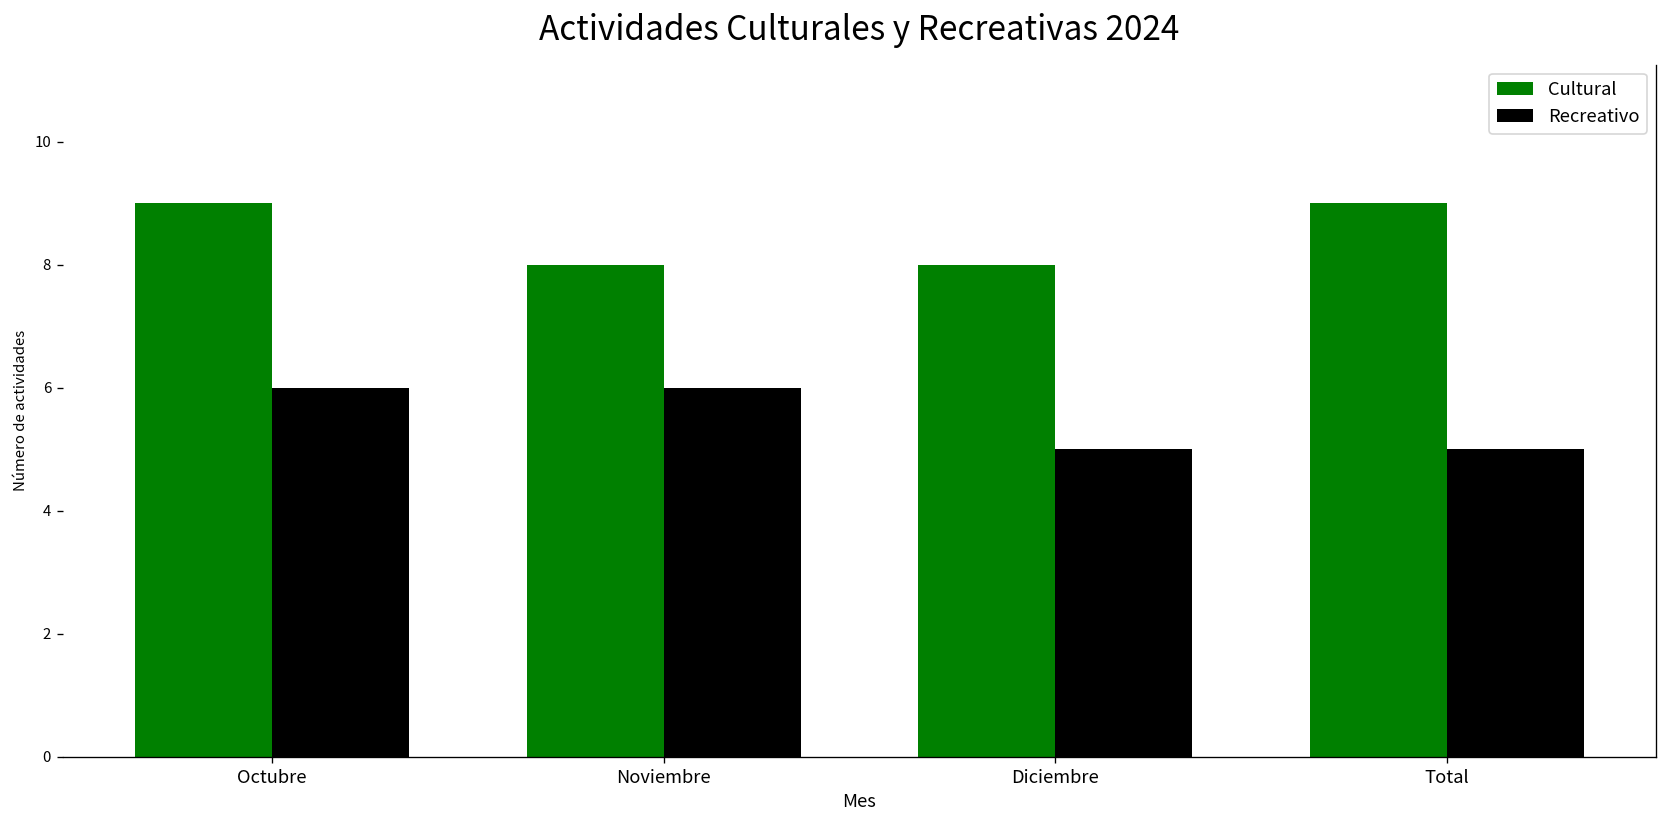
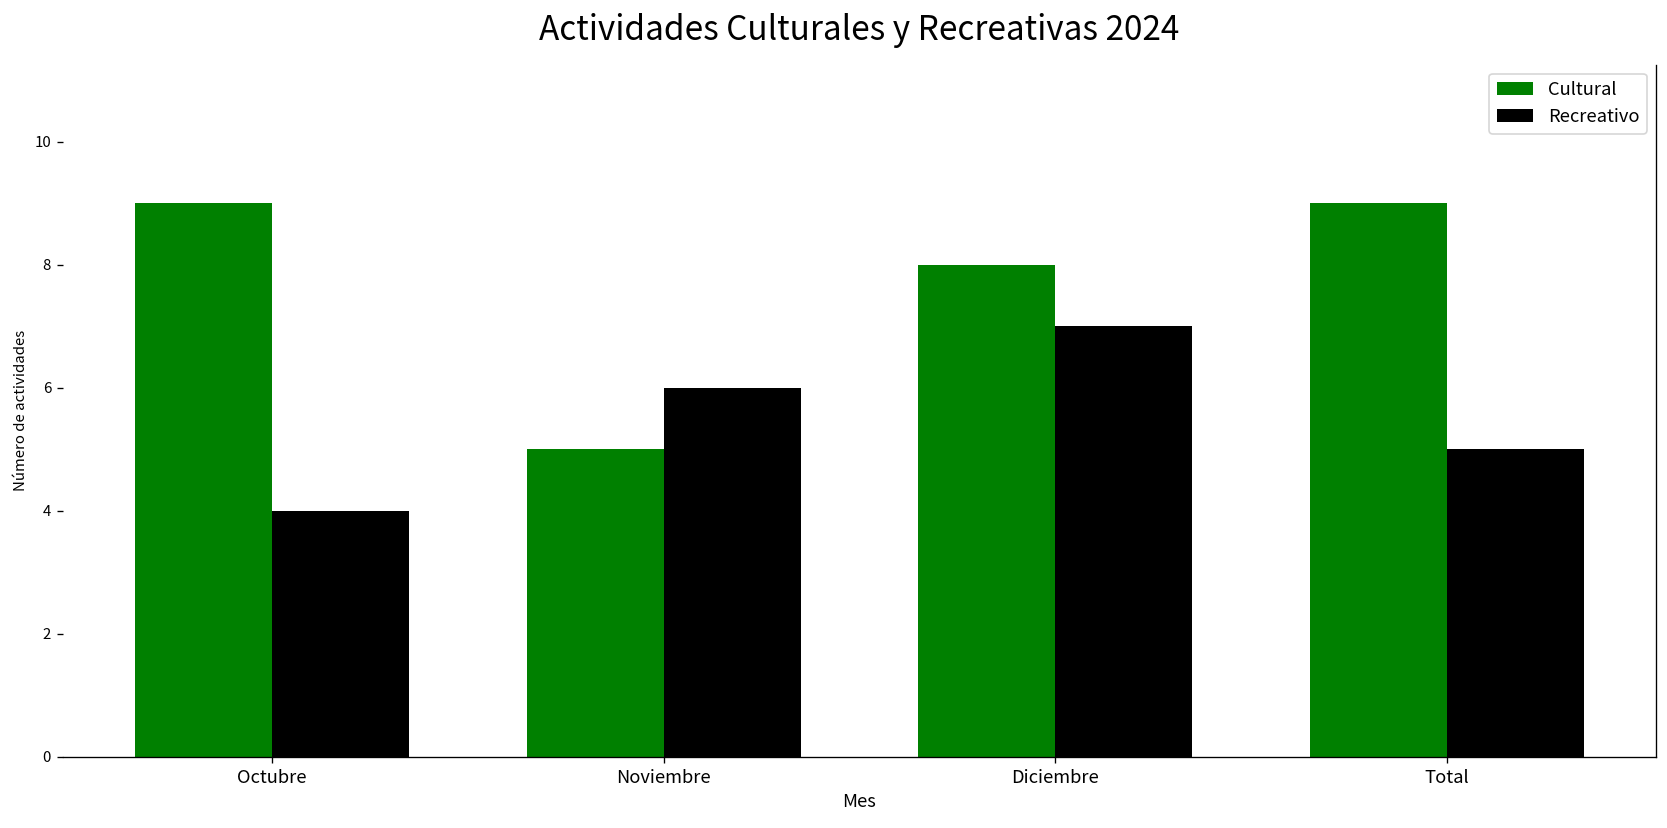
Recreativo, Octubre: 6 -> 4
Cultural, Noviembre: 8 -> 5
Recreativo, Diciembre: 5 -> 7
